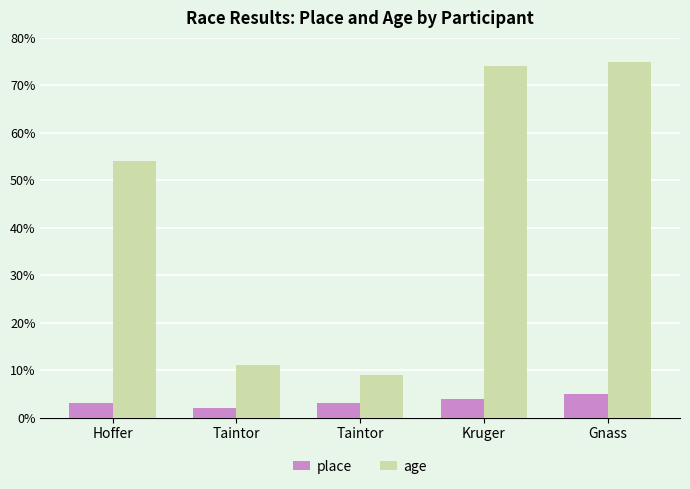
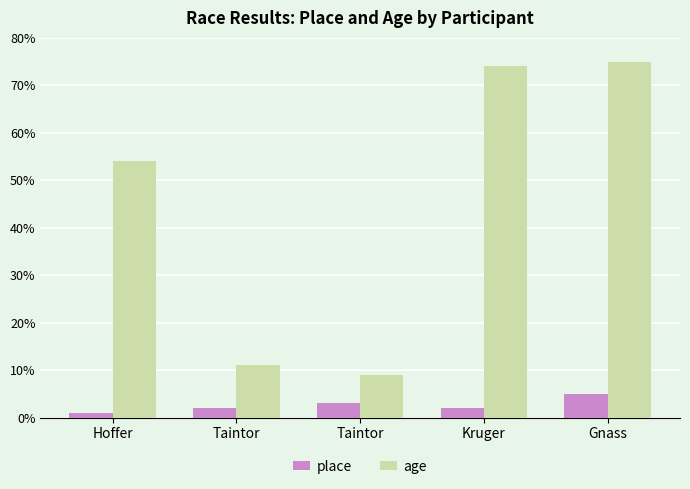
place, Hoffer: 3% -> 1%
place, Kruger: 4% -> 2%
